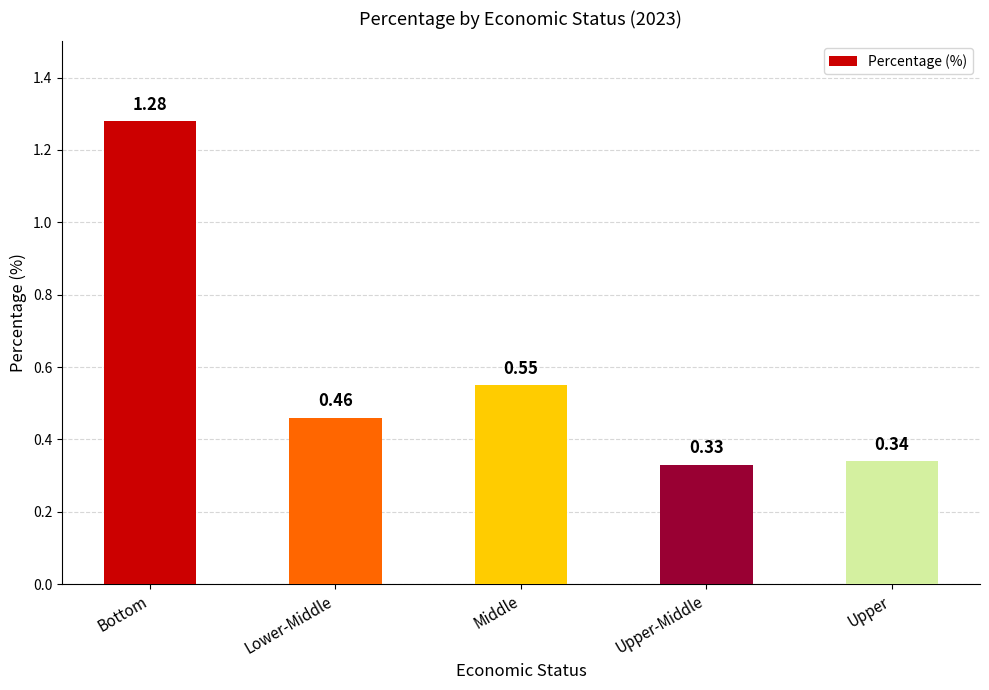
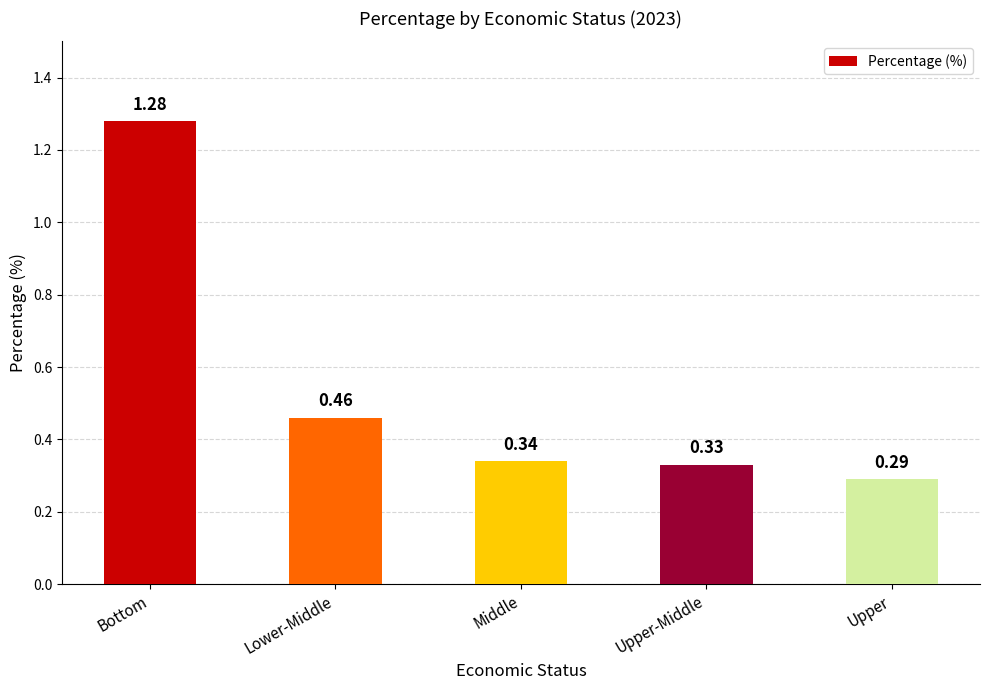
Middle: 0.55 -> 0.34
Upper: 0.34 -> 0.29
